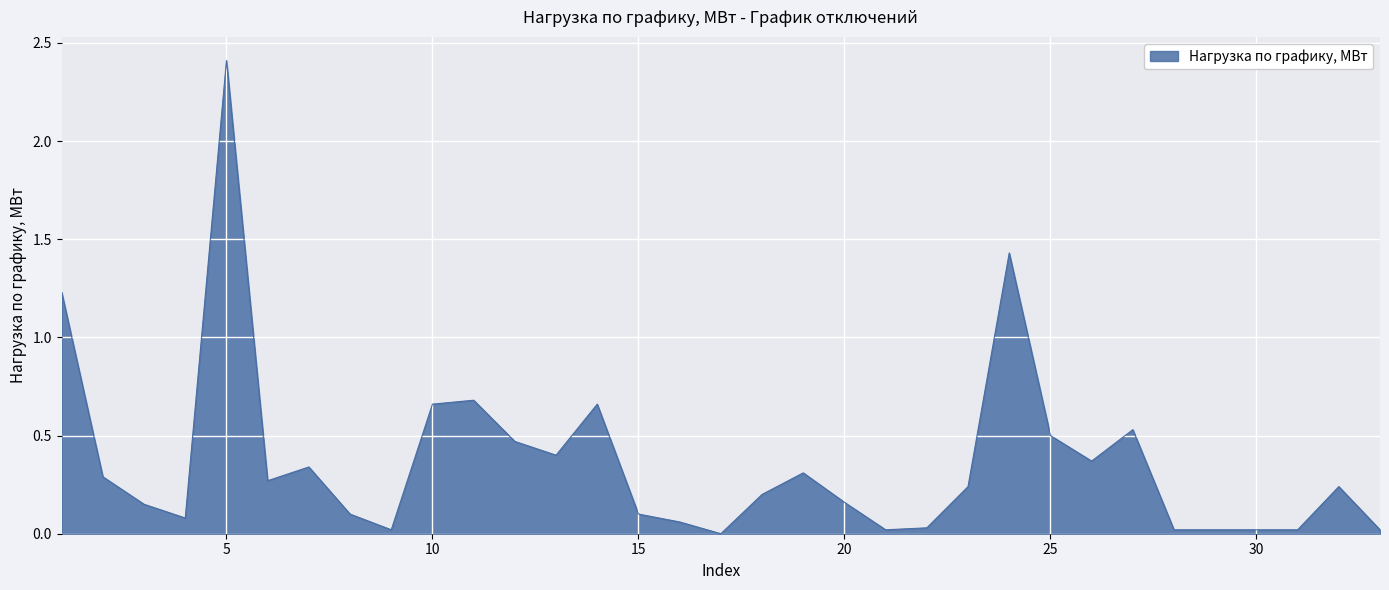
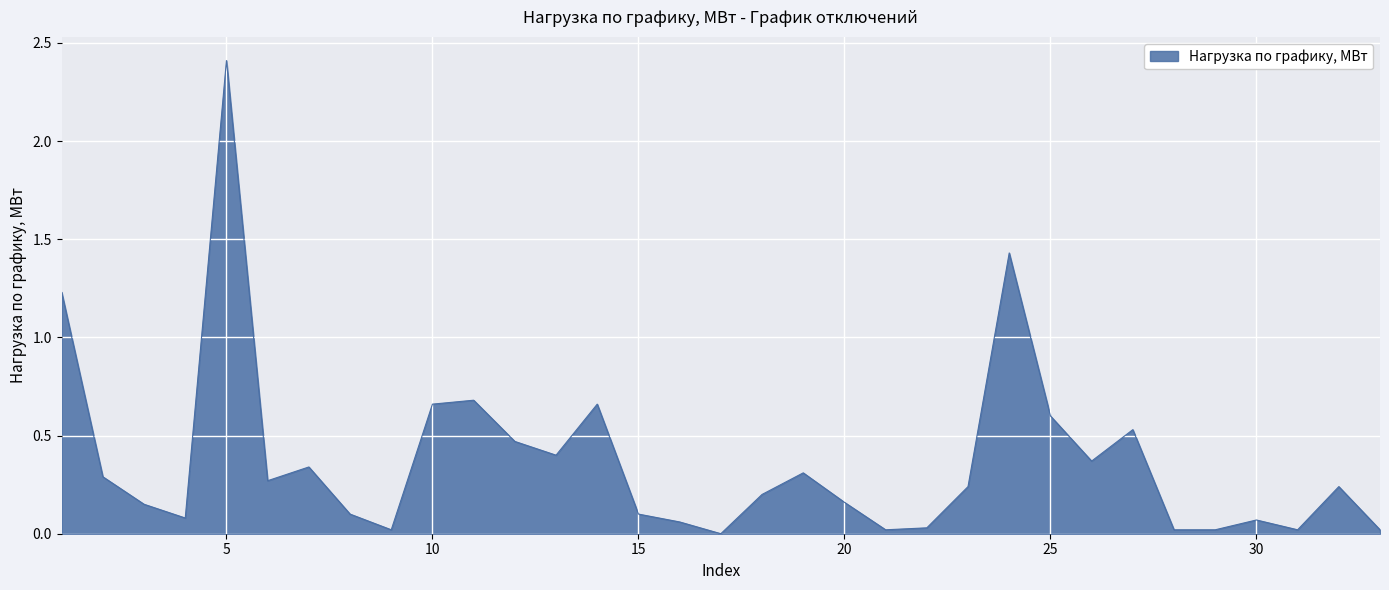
25: 0.5 -> 0.6
30: 0.02 -> 0.07
